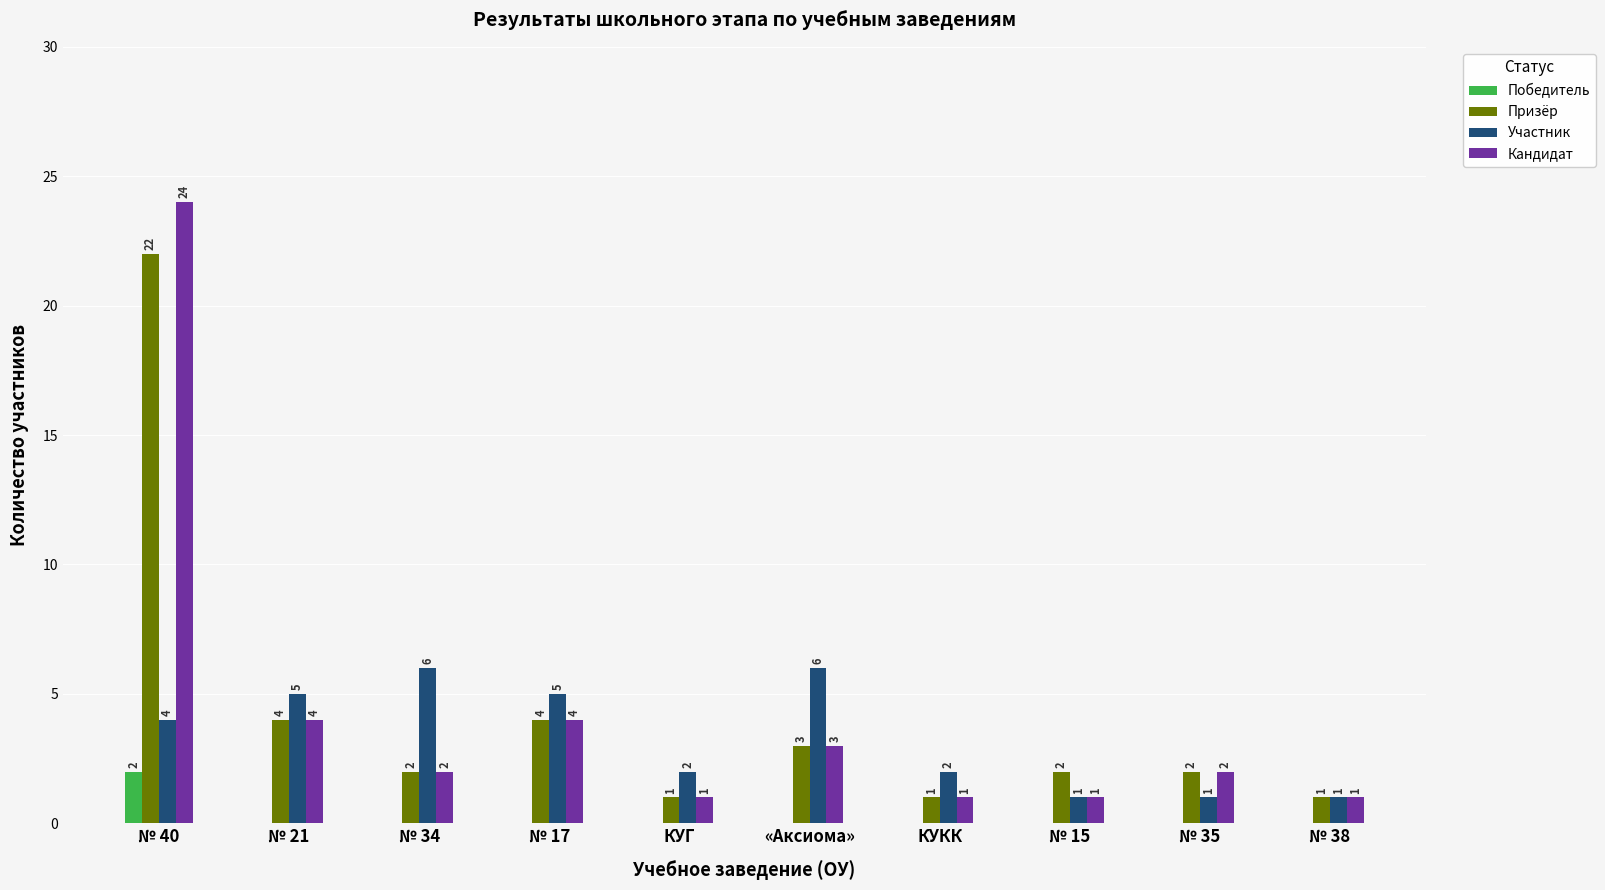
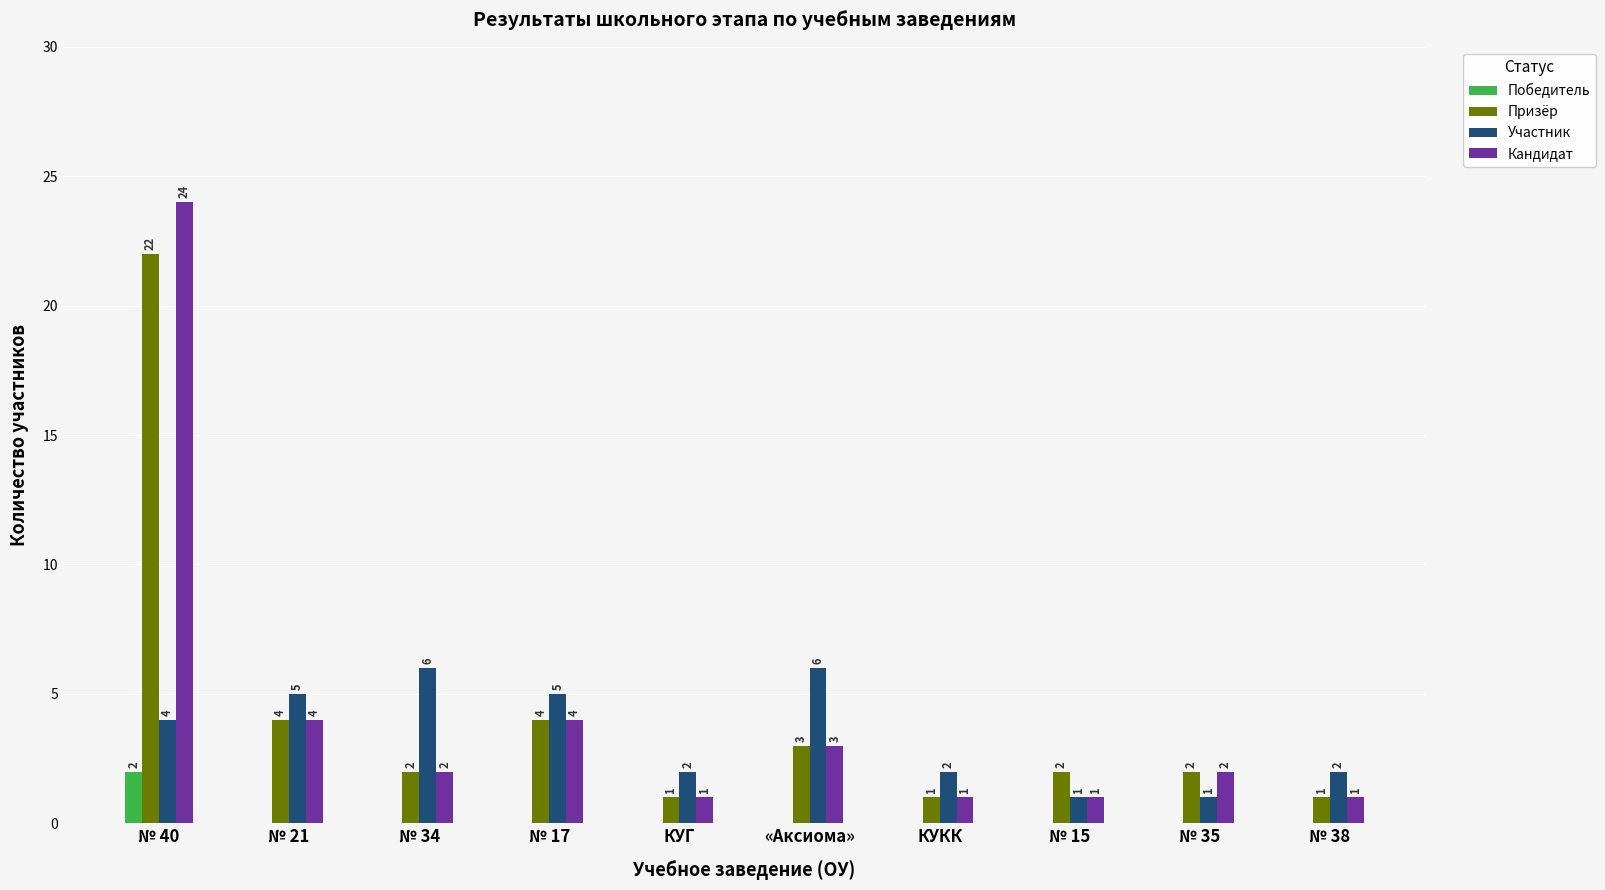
Участник, № 38: 1 -> 2
